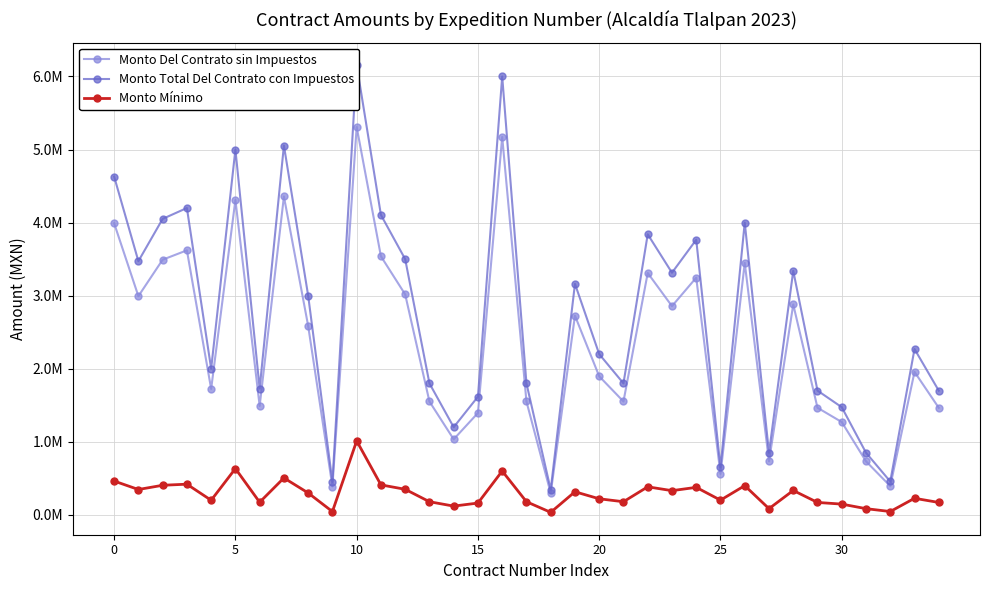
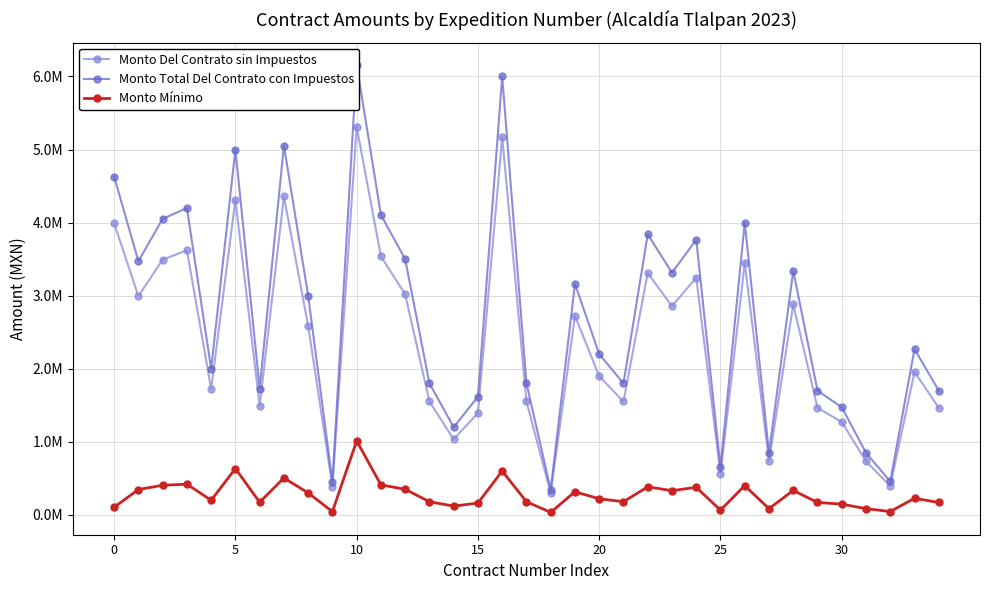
Monto Mínimo, 0: 500000 -> 100000
Monto Mínimo, 25: 200000 -> 100000
